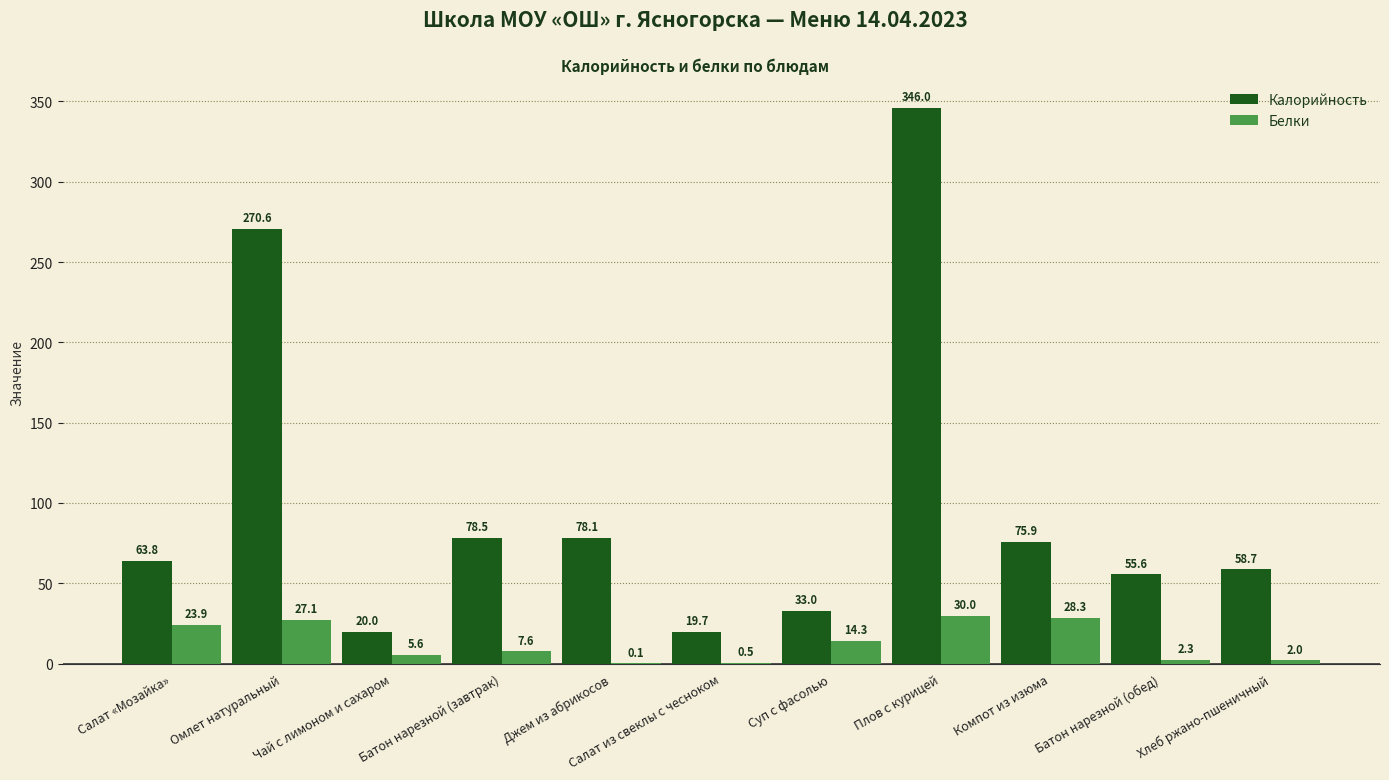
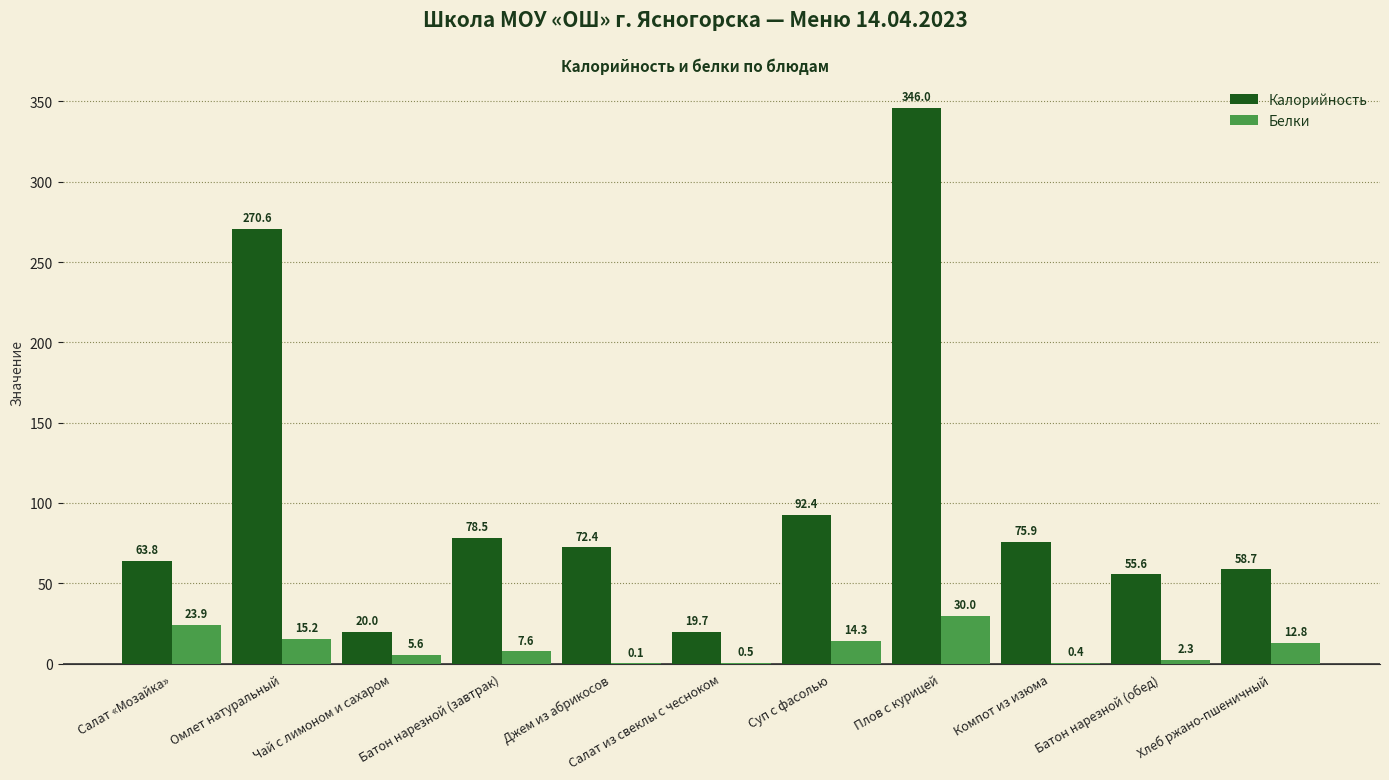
Белки, Омлет натуральный: 27.1 -> 15.2
Калорийность, Джем из абрикосов: 78.1 -> 72.4
Калорийность, Суп с фасолью: 33.0 -> 92.4
Белки, Компот из изюма: 28.3 -> 0.4
Белки, Хлеб ржано-пшеничный: 2.0 -> 12.8
